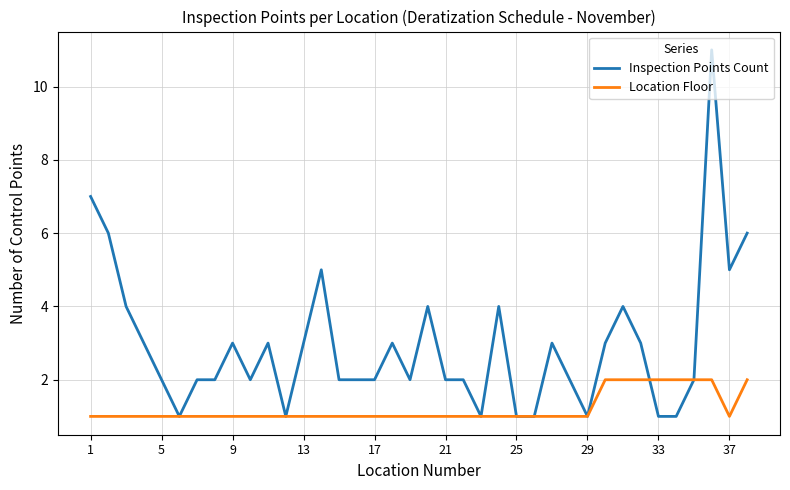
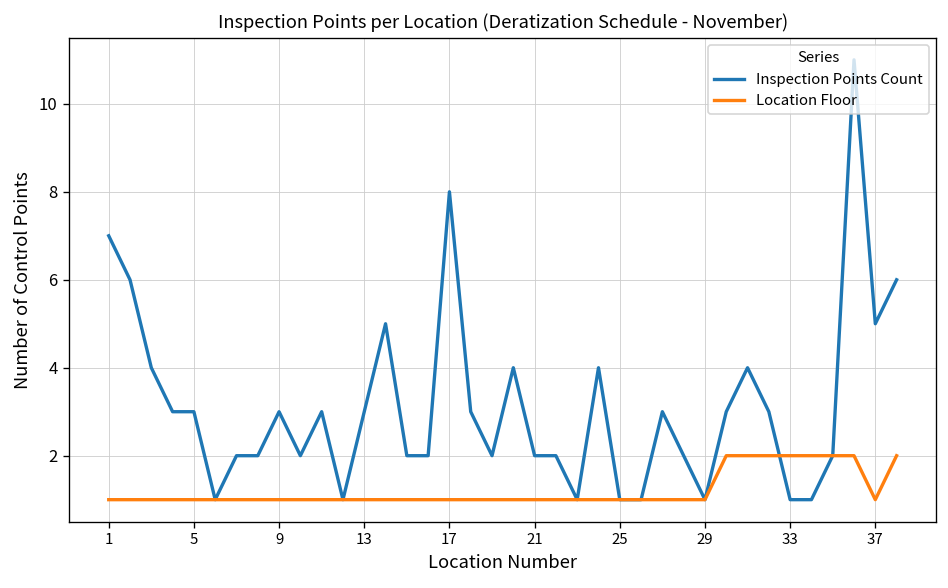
Inspection Points Count, 5: 2 -> 3
Inspection Points Count, 17: 2 -> 8
